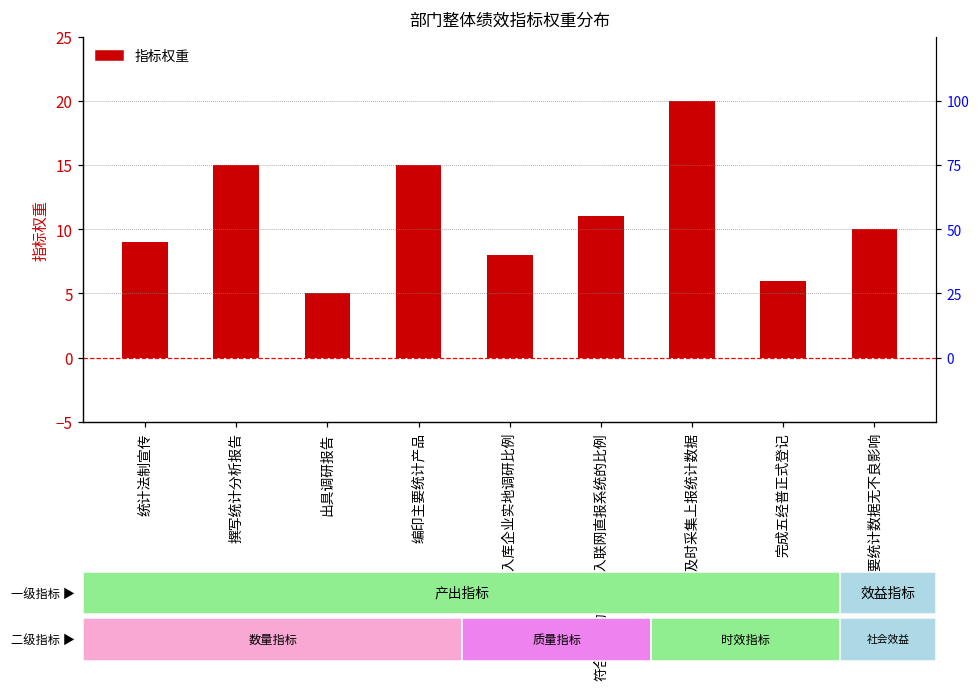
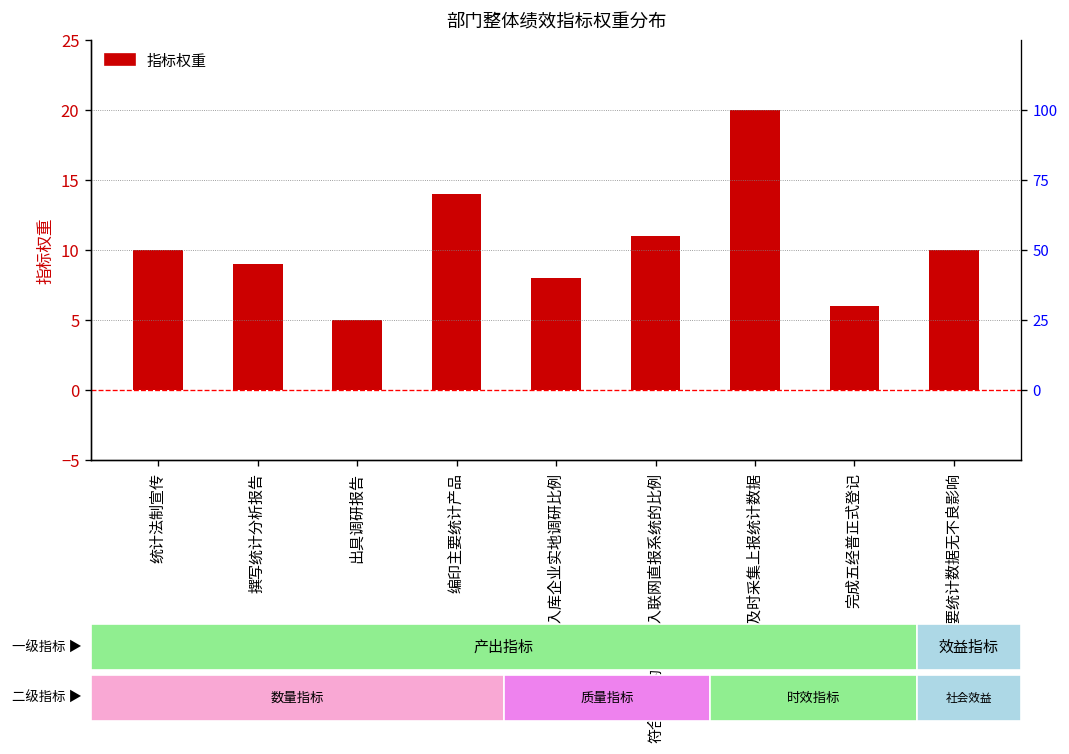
统计法制宣传: 9 -> 10
撰写统计分析报告: 15 -> 9
编印主要统计产品: 15 -> 14
